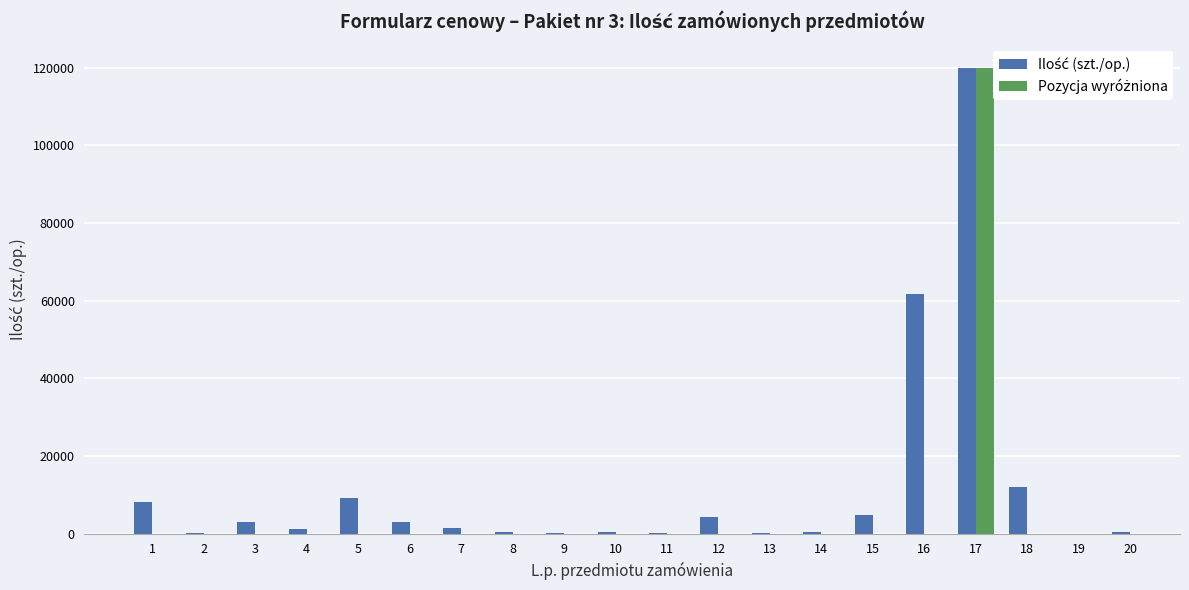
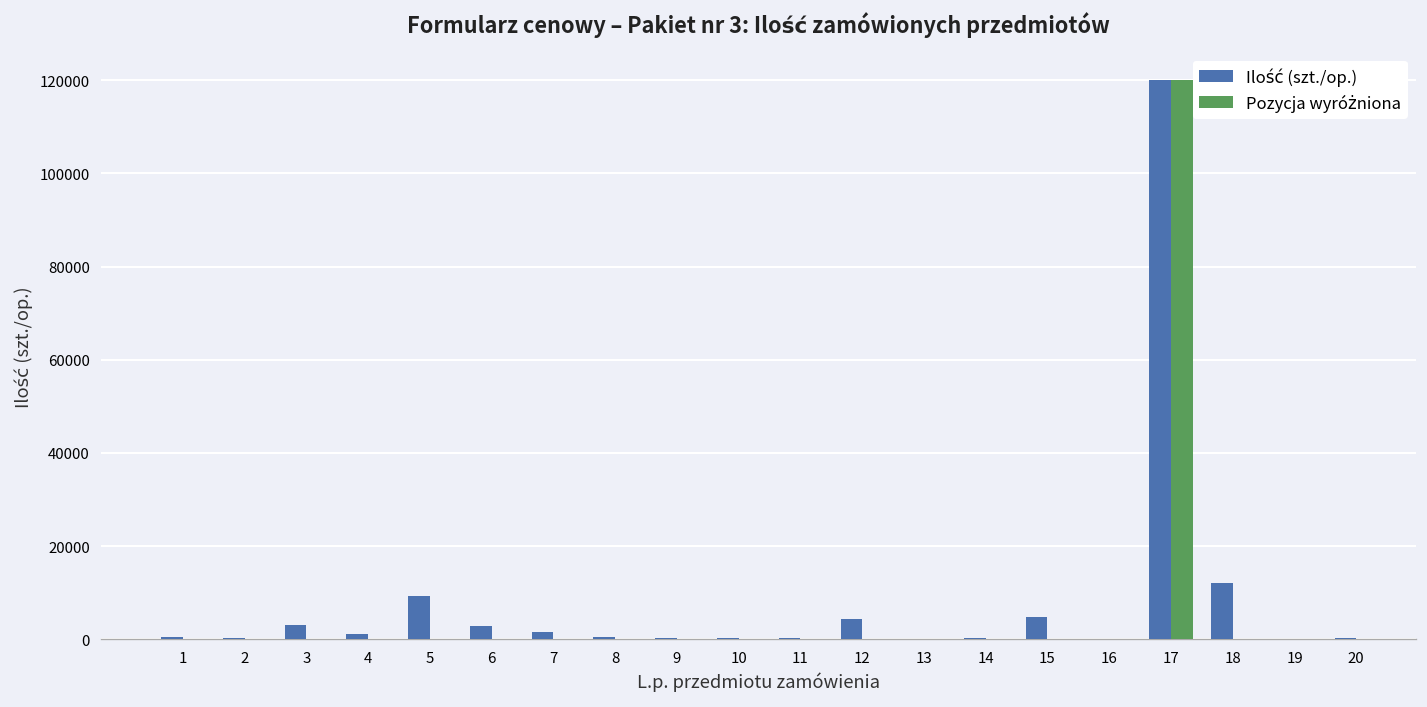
Ilość (szt./op.), 1: 8000 -> 1000
Ilość (szt./op.), 16: 62000 -> 0
